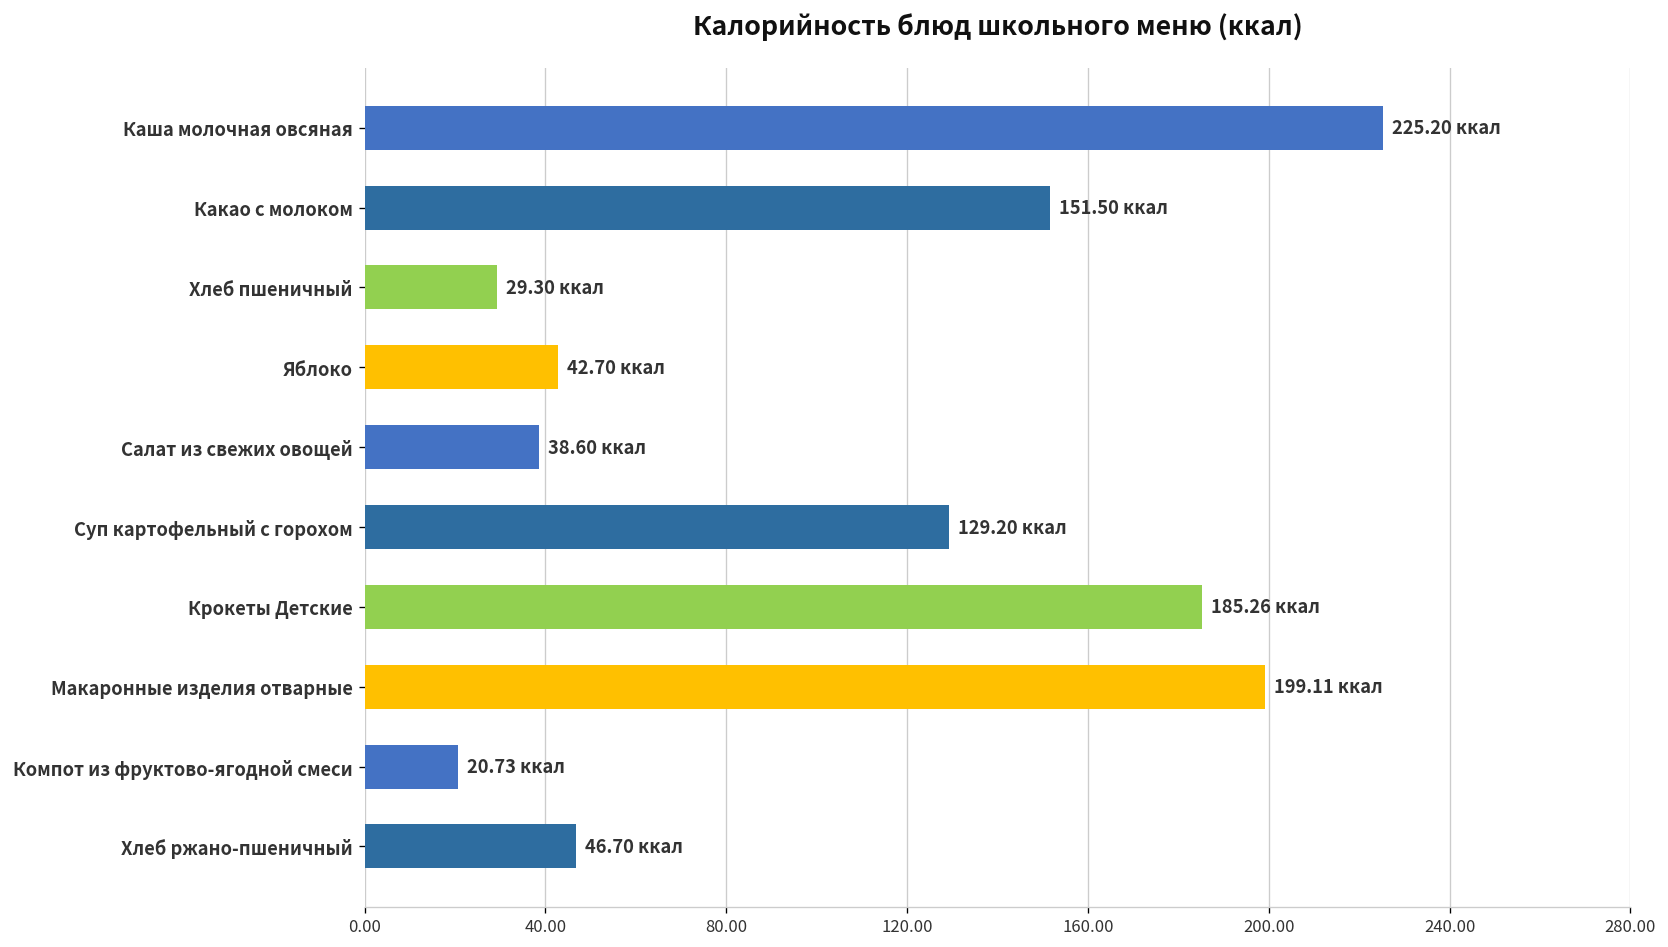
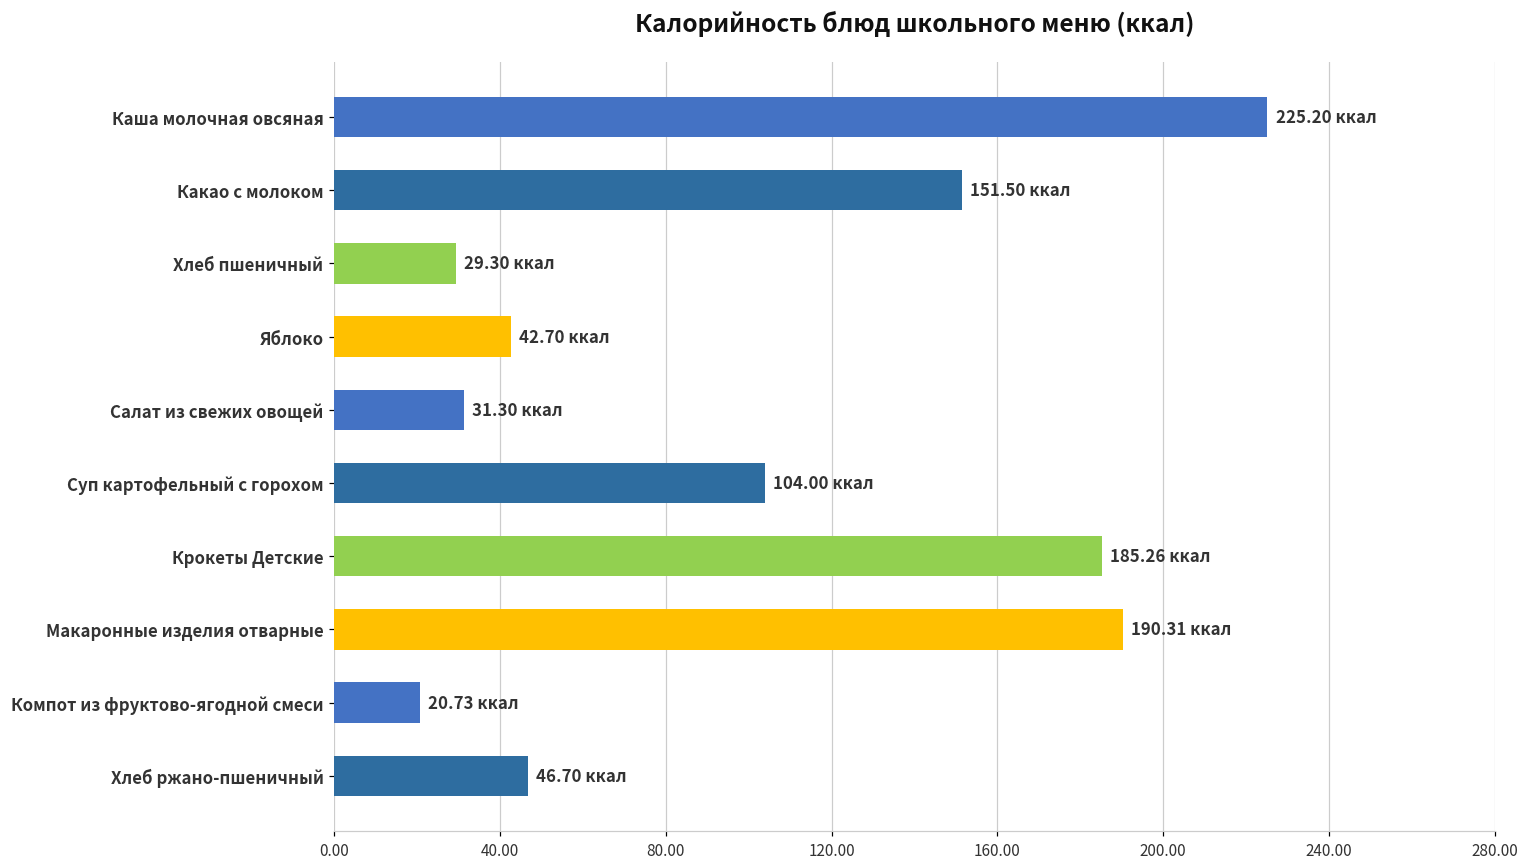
Салат из свежих овощей: 38.60 -> 31.30
Суп картофельный с горохом: 129.20 -> 104.00
Макаронные изделия отварные: 199.11 -> 190.31
